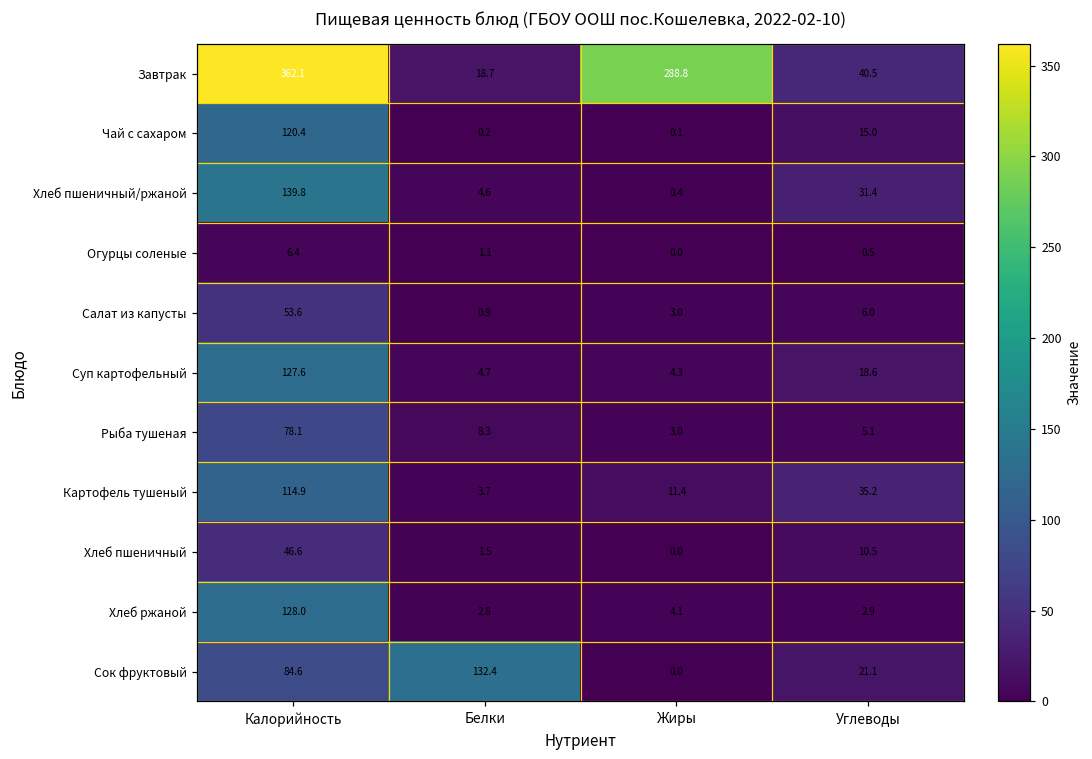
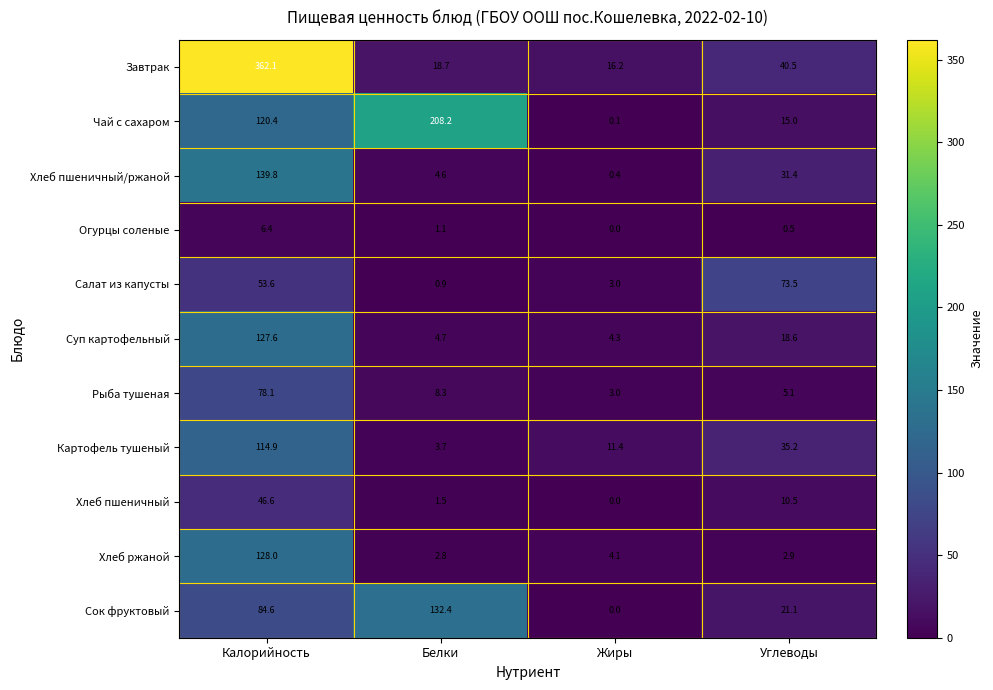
Завтрак, Жиры: 288.8 -> 16.2
Чай с сахаром, Белки: 0.2 -> 208.2
Салат из капусты, Углеводы: 6.0 -> 73.5
